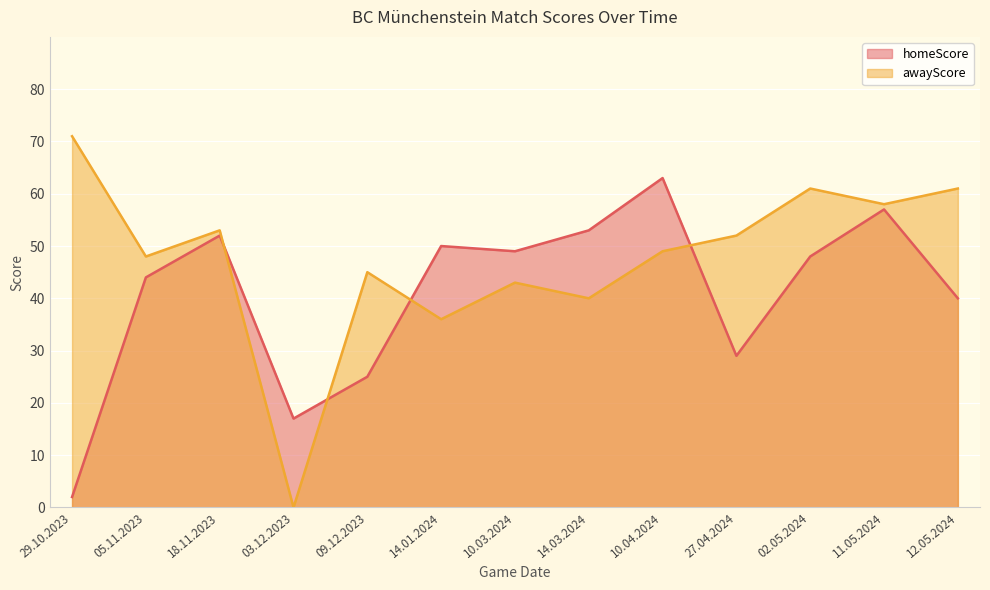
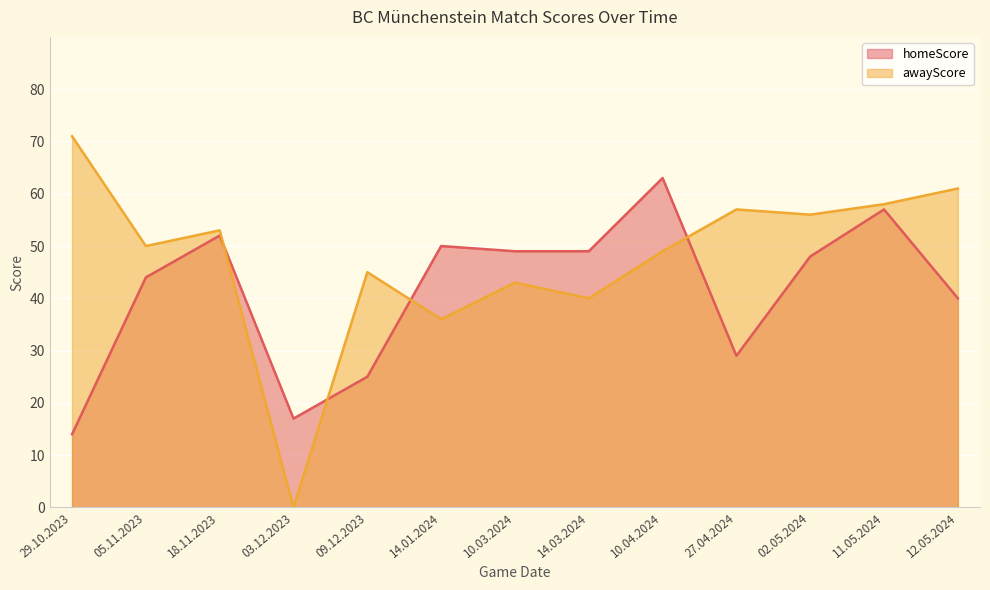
homeScore, 29.10.2023: 2 -> 14
awayScore, 05.11.2023: 48 -> 50
homeScore, 14.03.2024: 53 -> 49
awayScore, 27.04.2024: 52 -> 57
awayScore, 02.05.2024: 61 -> 56
